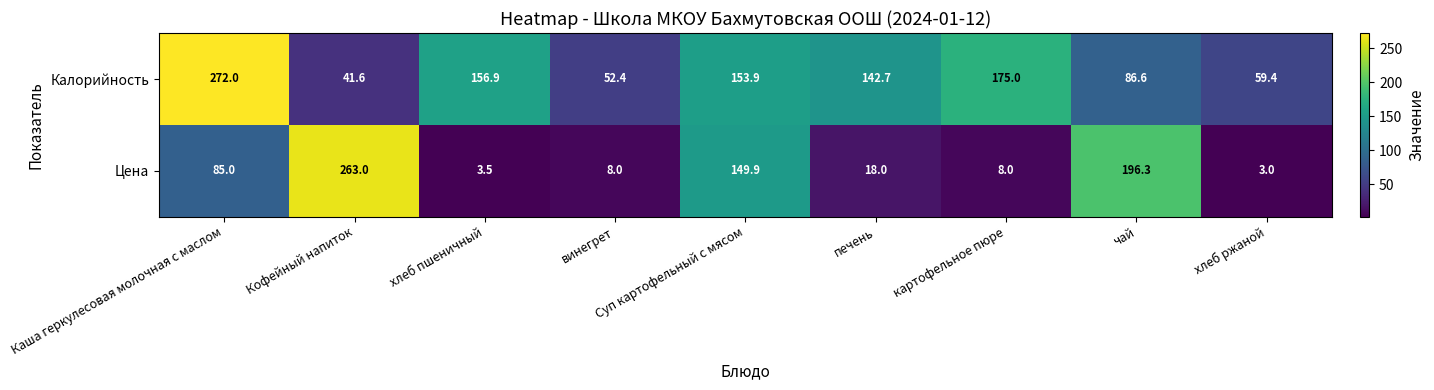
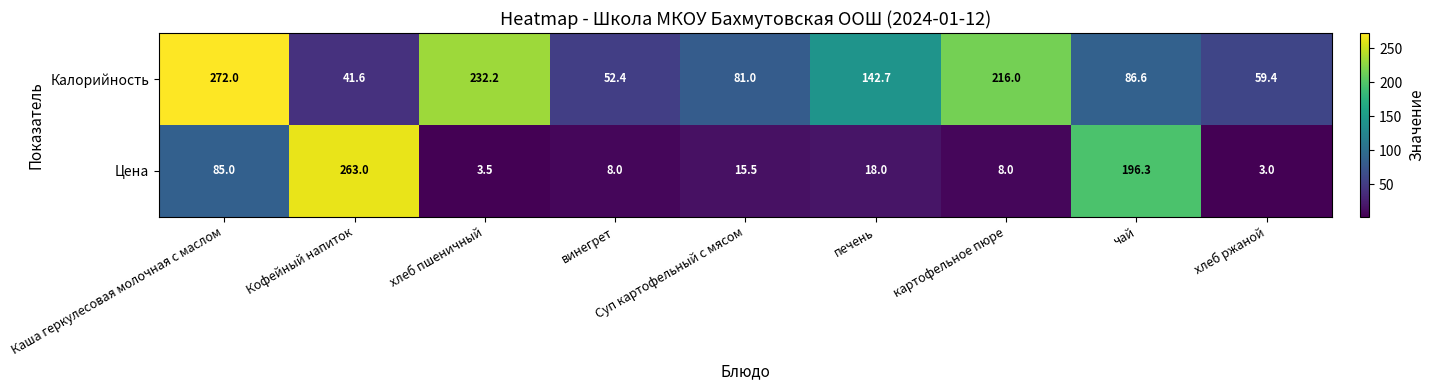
Калорийность, хлеб пшеничный: 156.9 -> 232.2
Калорийность, Суп картофельный с мясом: 153.9 -> 81.0
Калорийность, картофельное пюре: 175.0 -> 216.0
Цена, Суп картофельный с мясом: 149.9 -> 15.5
